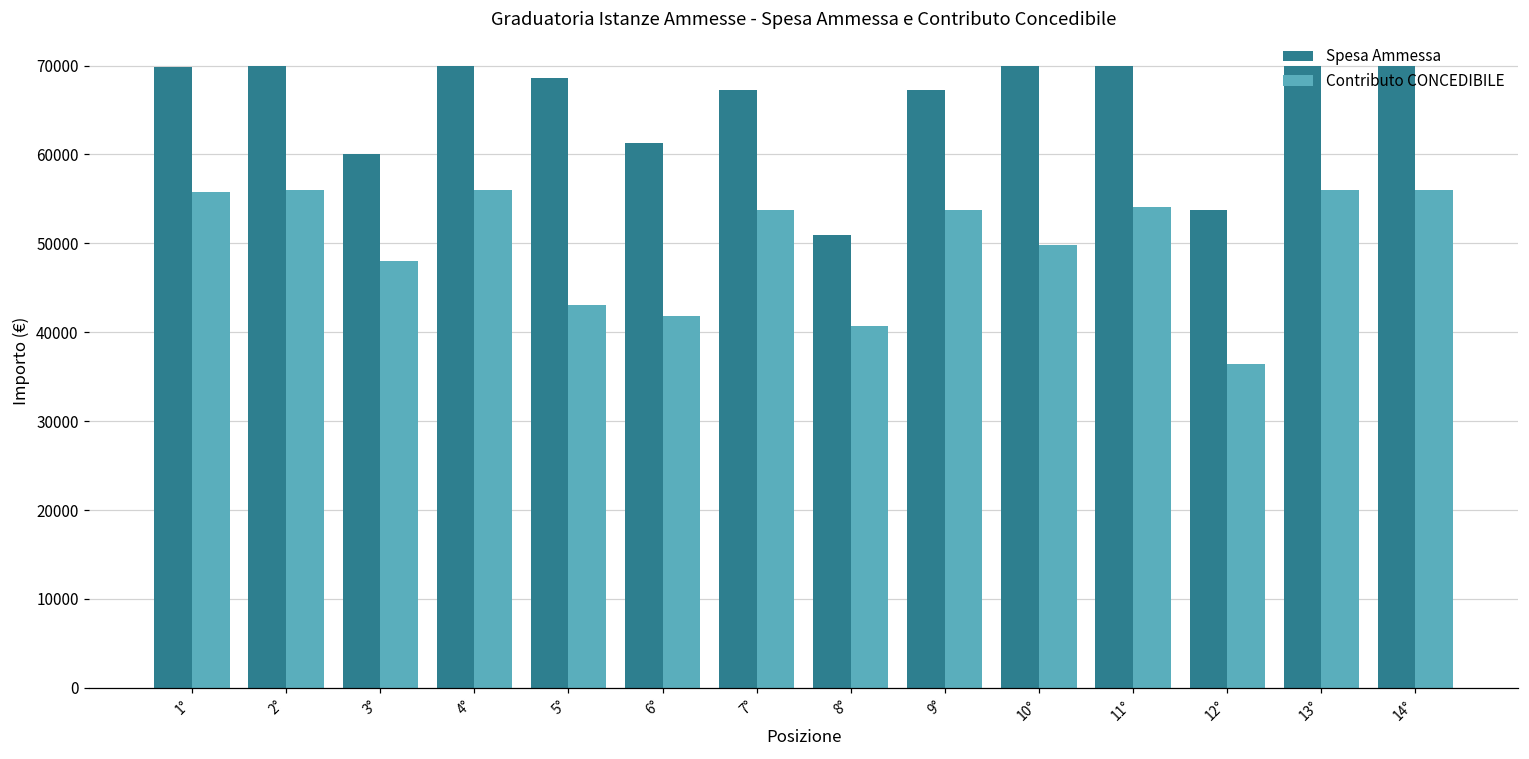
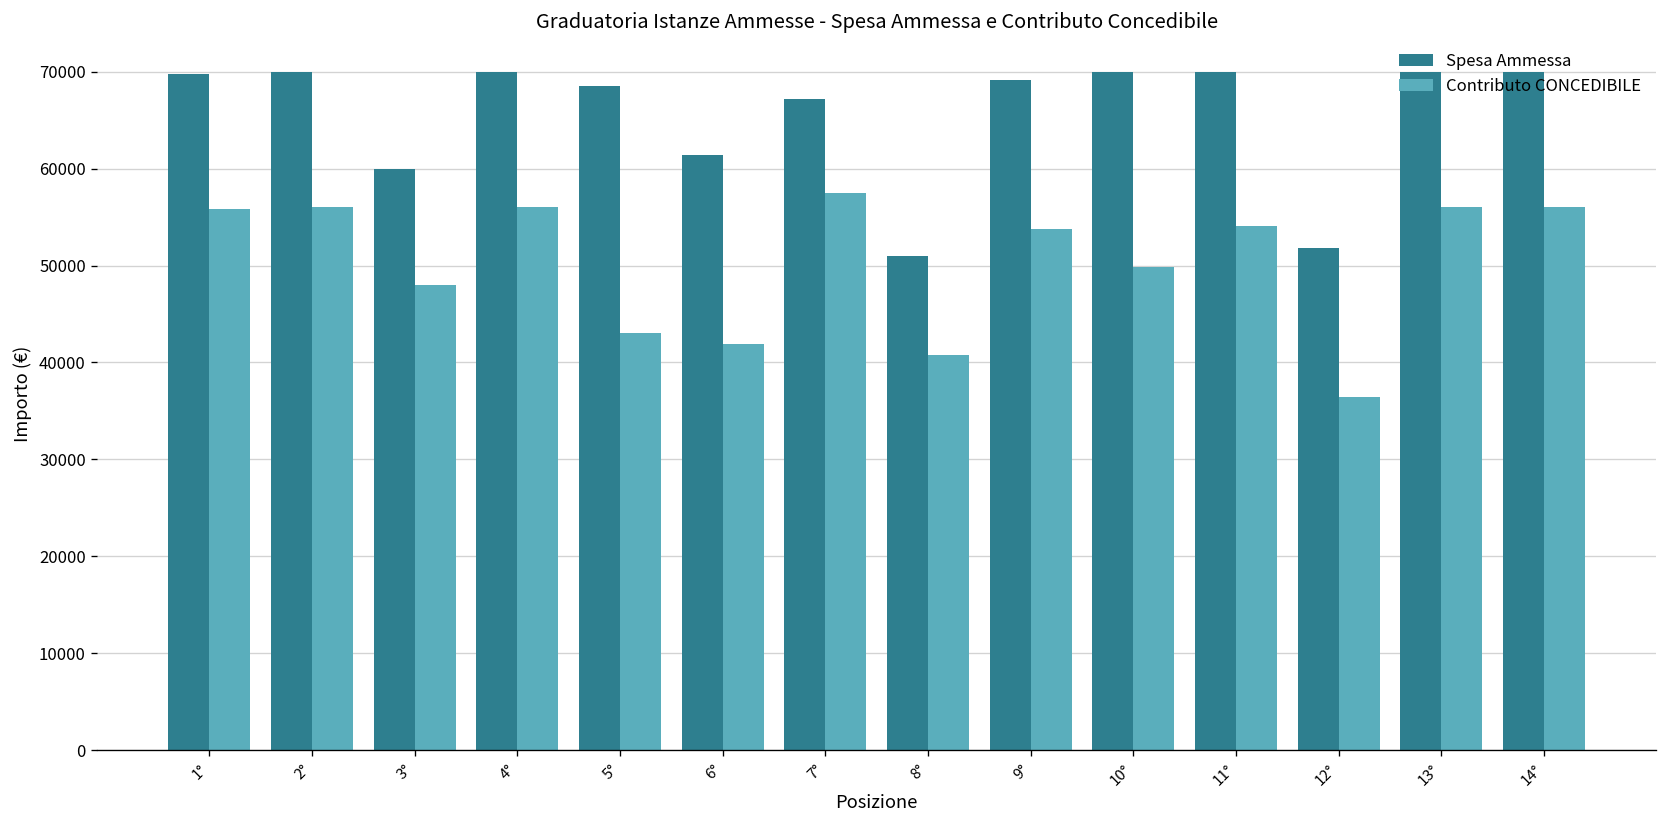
Contributo CONCEDIBILE, 7°: 54000 -> 58000
Spesa Ammessa, 9°: 67000 -> 69000
Spesa Ammessa, 12°: 54000 -> 52000
